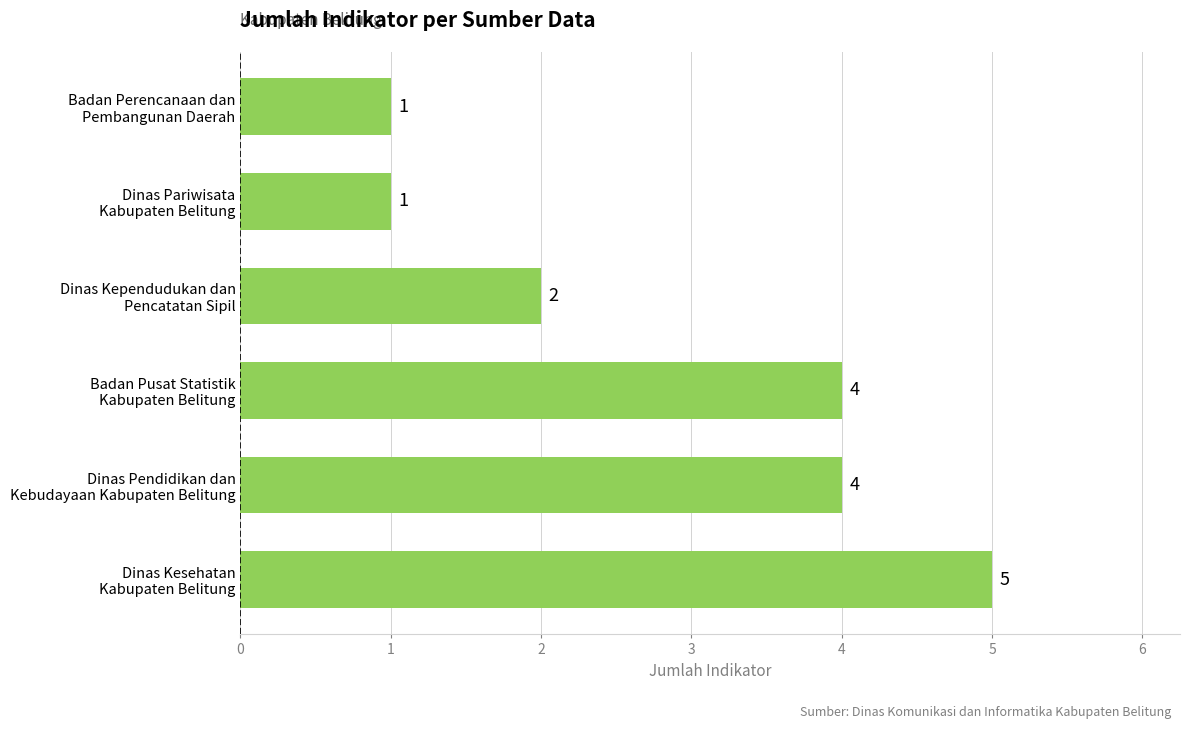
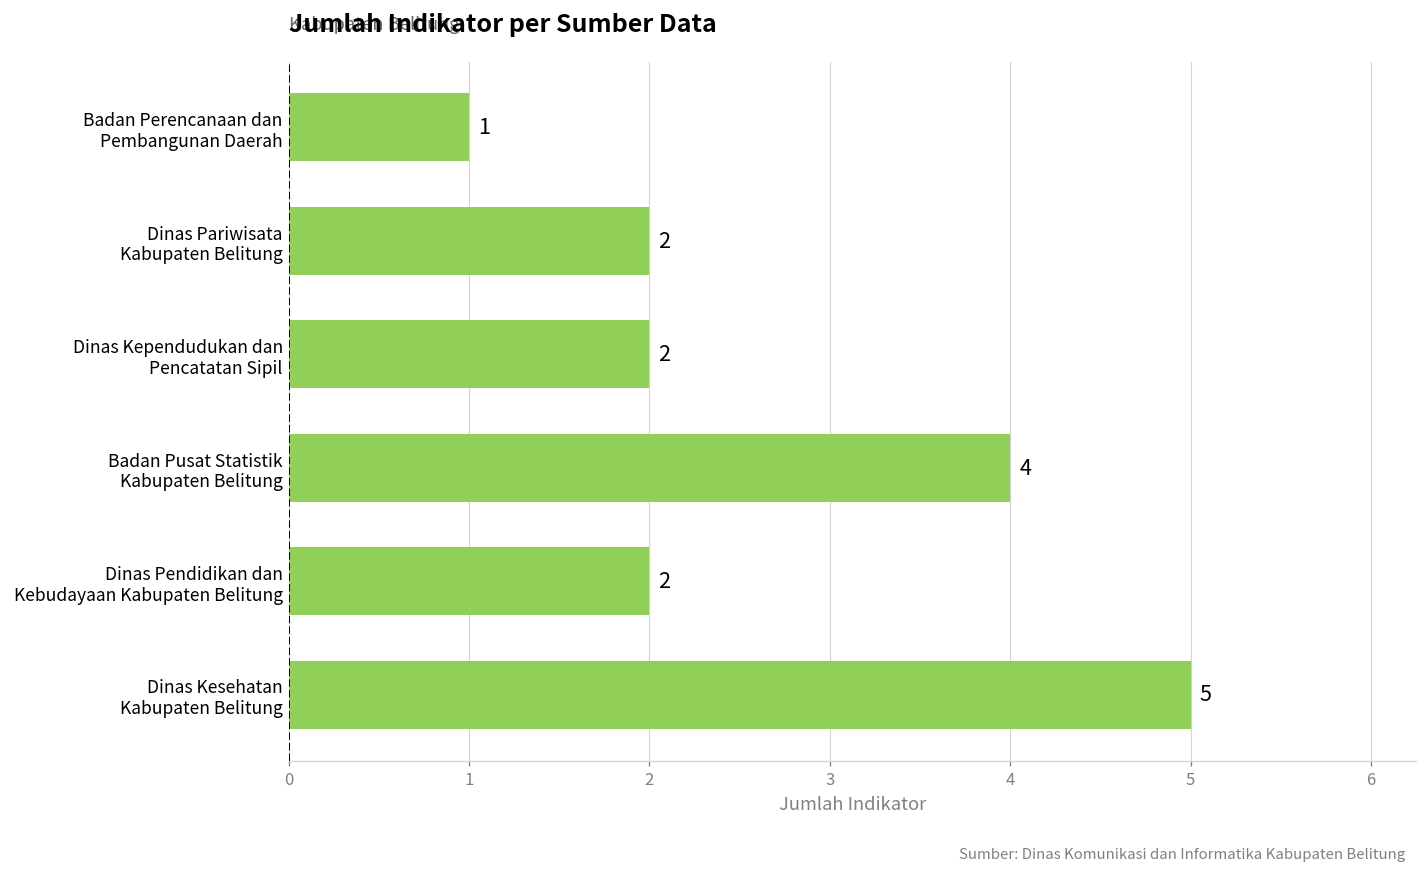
Dinas Pariwisata Kabupaten Belitung: 1 -> 2
Dinas Pendidikan dan Kebudayaan Kabupaten Belitung: 4 -> 2
